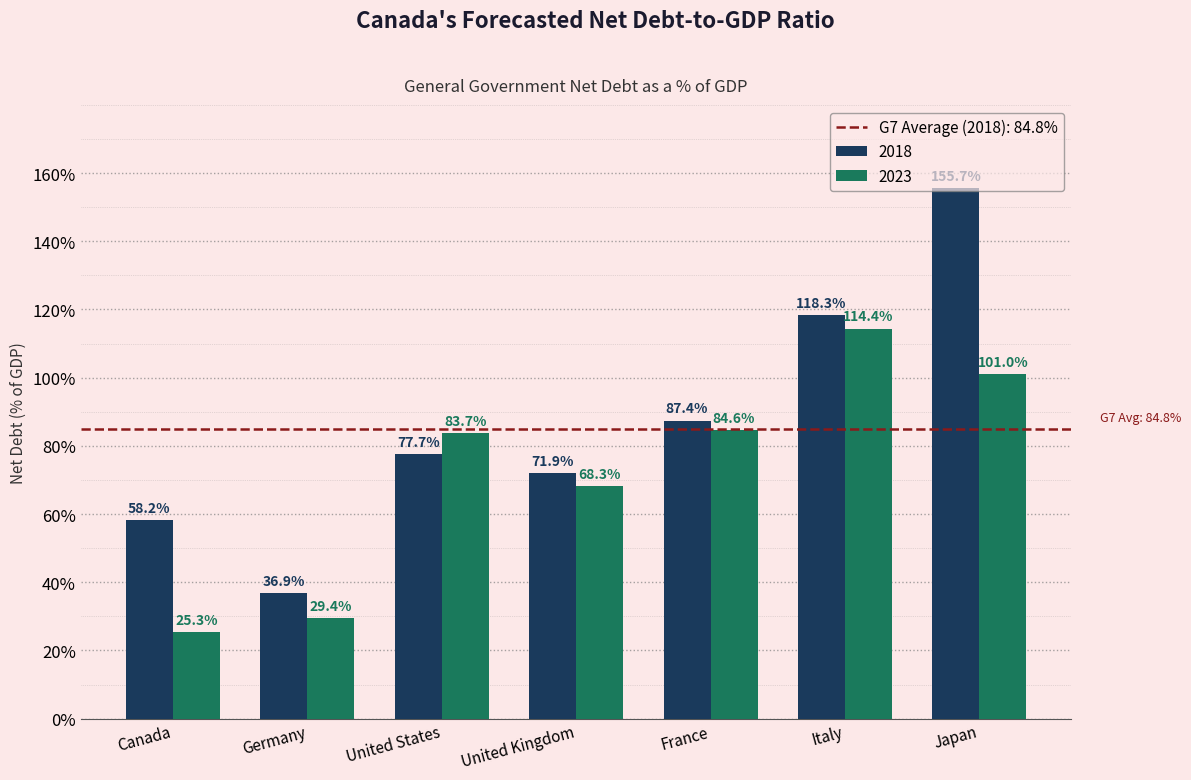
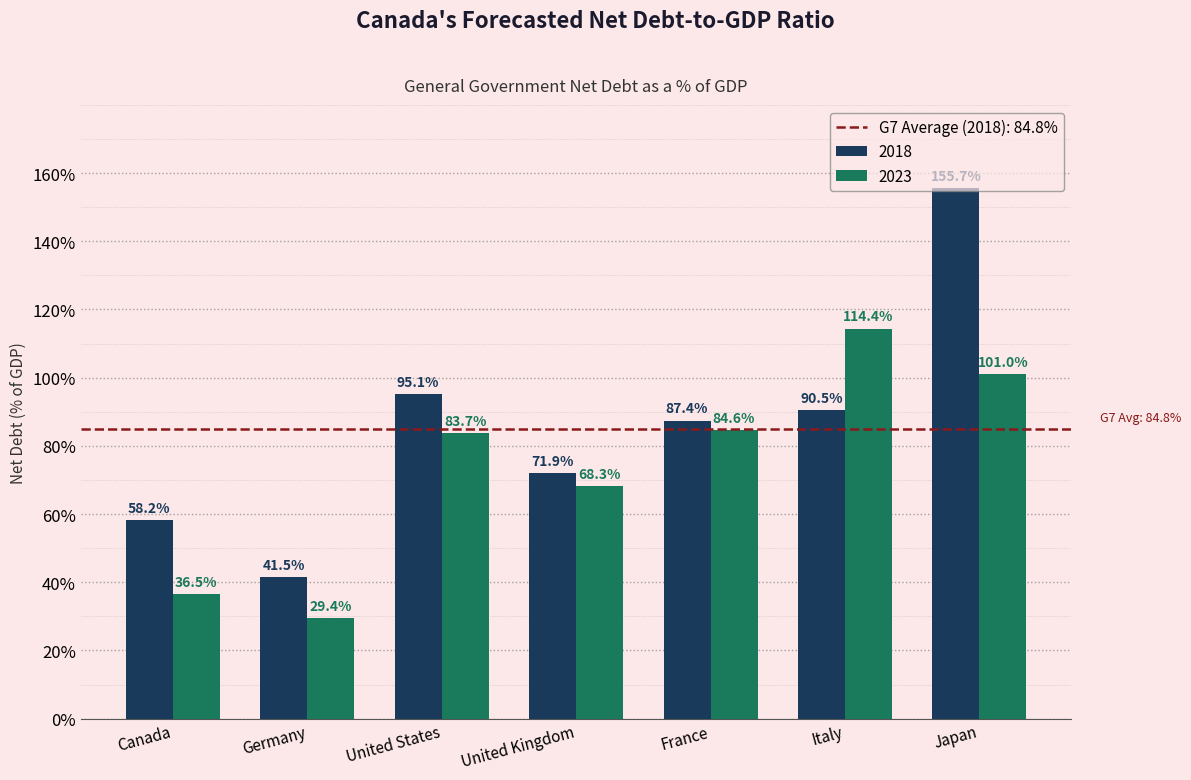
2023, Canada: 25.3% -> 36.5%
2018, Germany: 36.9% -> 41.5%
2018, United States: 77.7% -> 95.1%
2018, Italy: 118.3% -> 90.5%
